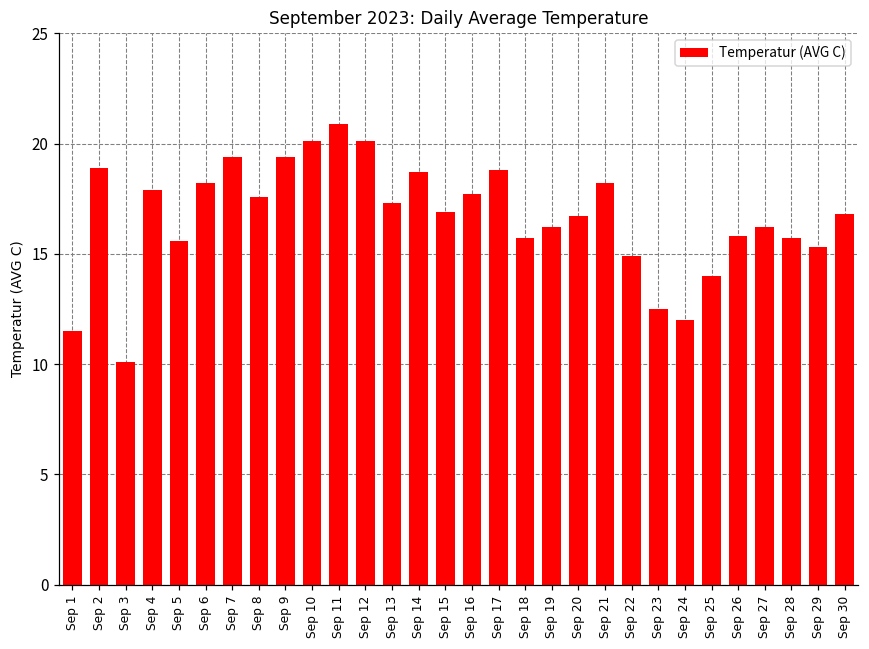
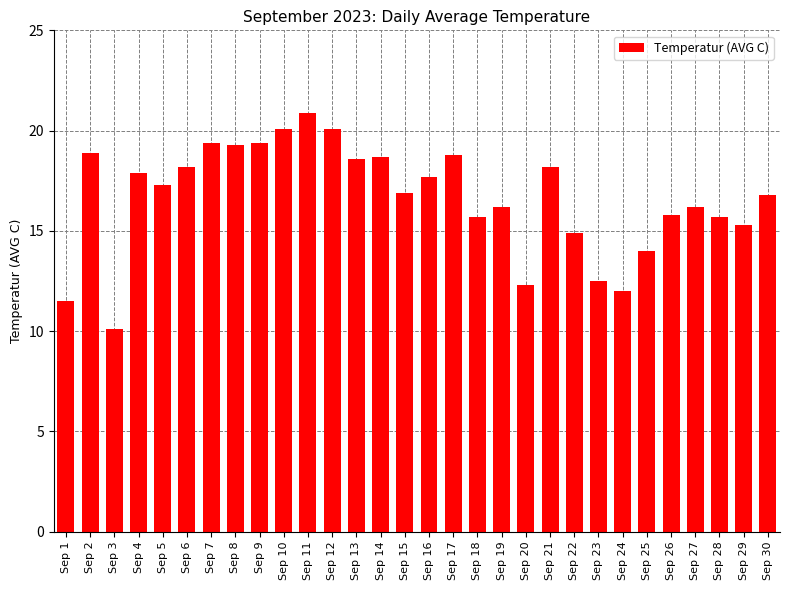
Sep 5: 15.6 -> 17.3
Sep 8: 17.6 -> 19.3
Sep 13: 17.3 -> 18.6
Sep 20: 16.7 -> 12.3
